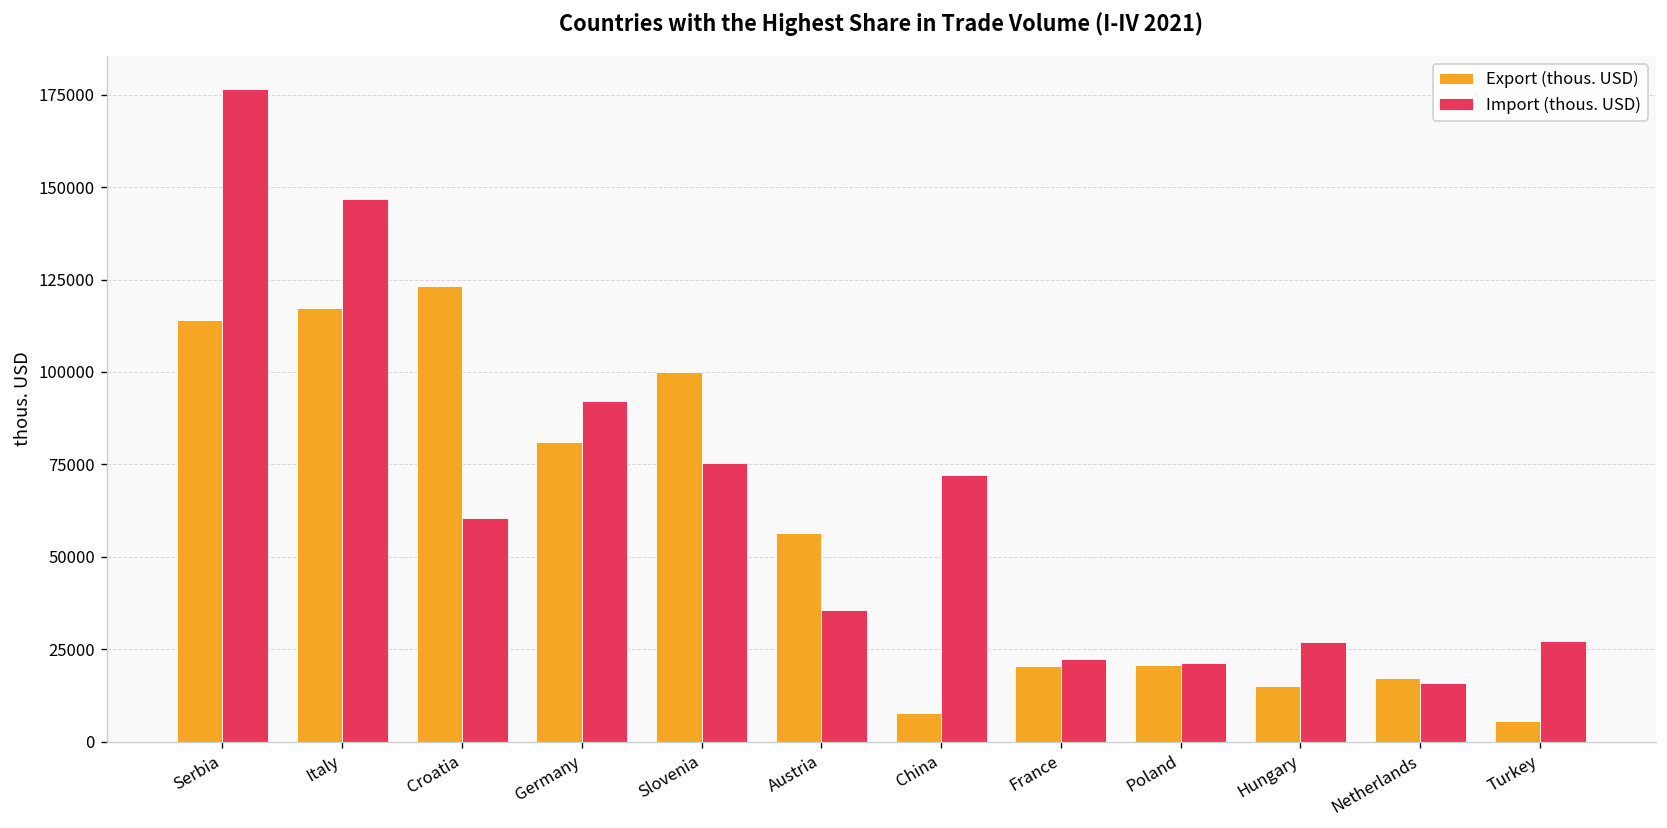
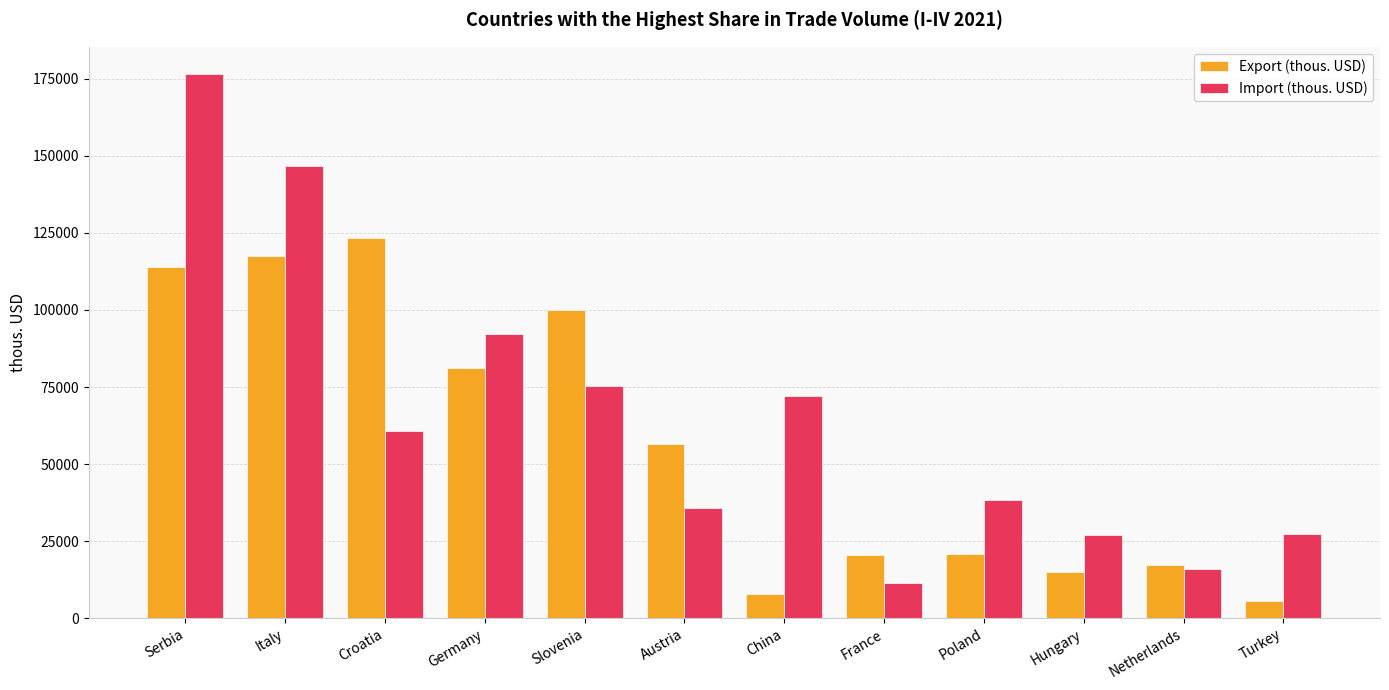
Import (thous. USD), France: 22000 -> 11000
Import (thous. USD), Poland: 21000 -> 38000
